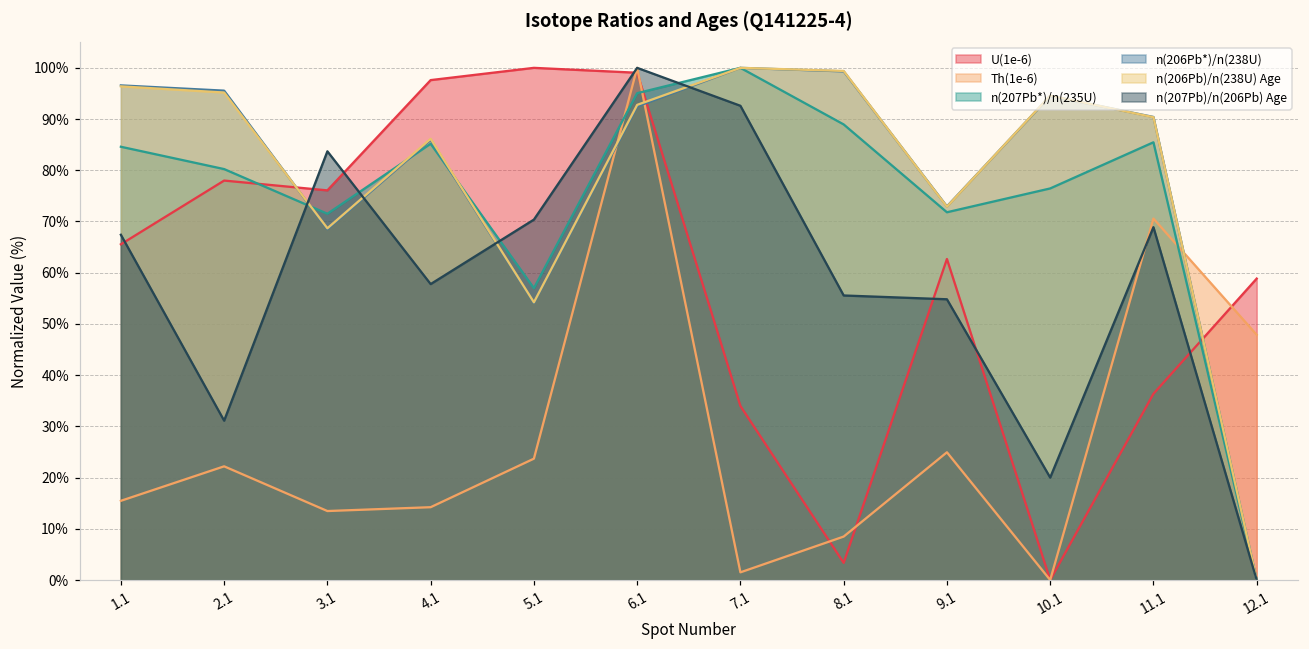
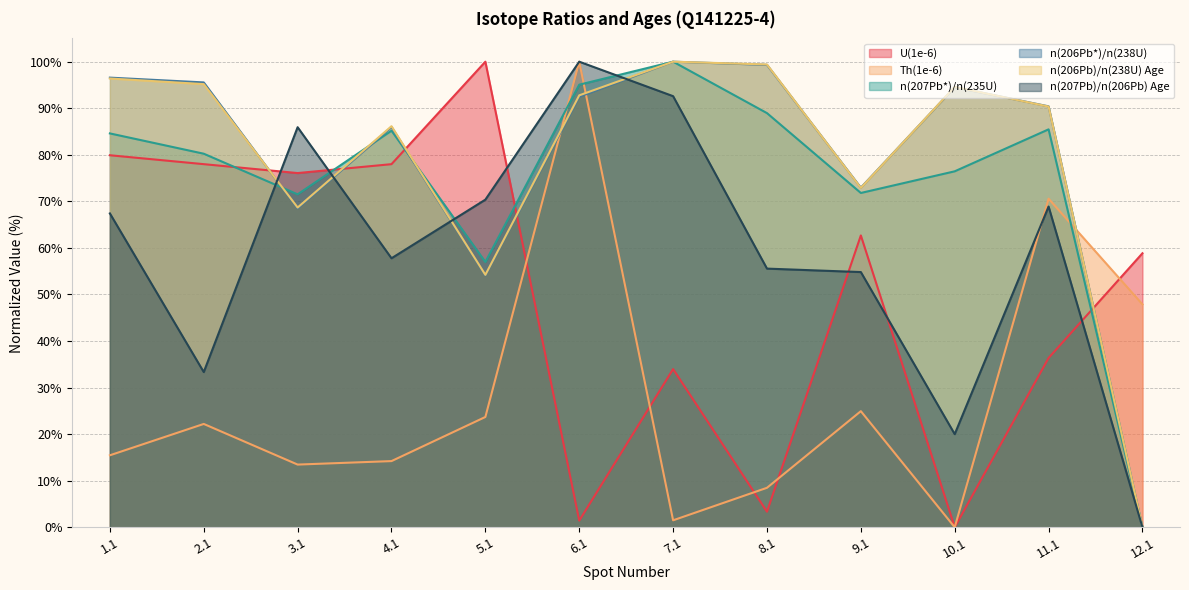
U(1e-6), 1.1: 66% -> 80%
n(207Pb)/n(206Pb) Age, 2.1: 31% -> 33%
n(207Pb)/n(206Pb) Age, 3.1: 84% -> 86%
U(1e-6), 4.1: 98% -> 78%
U(1e-6), 6.1: 99% -> 1%
